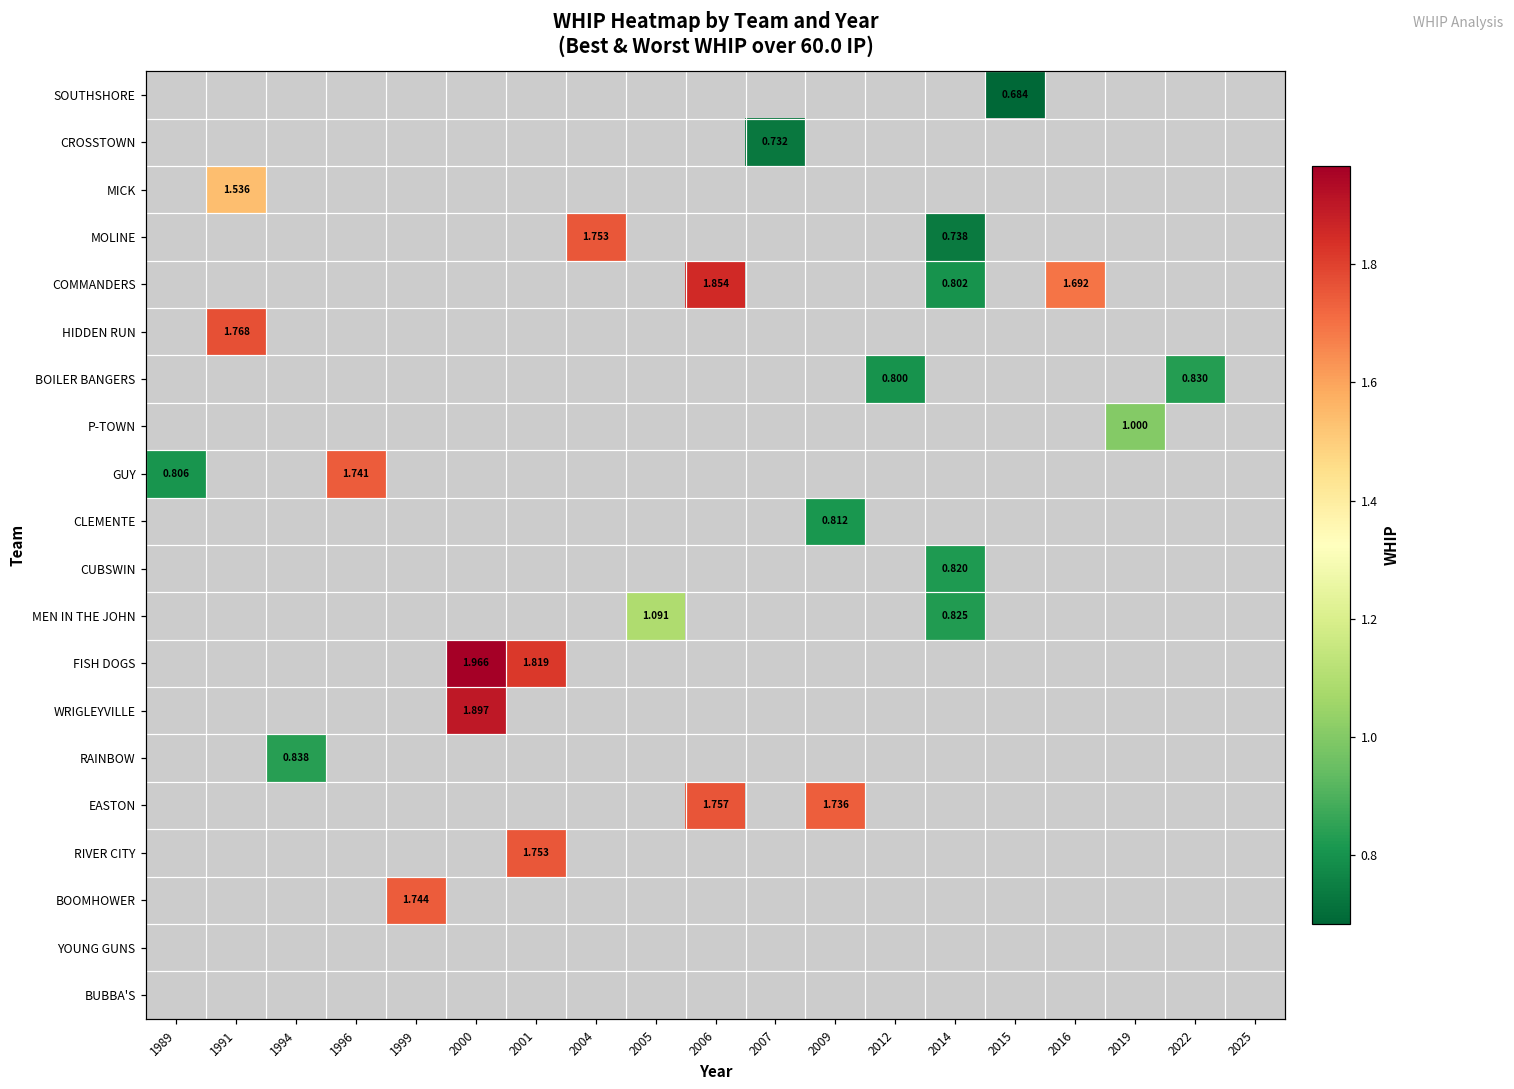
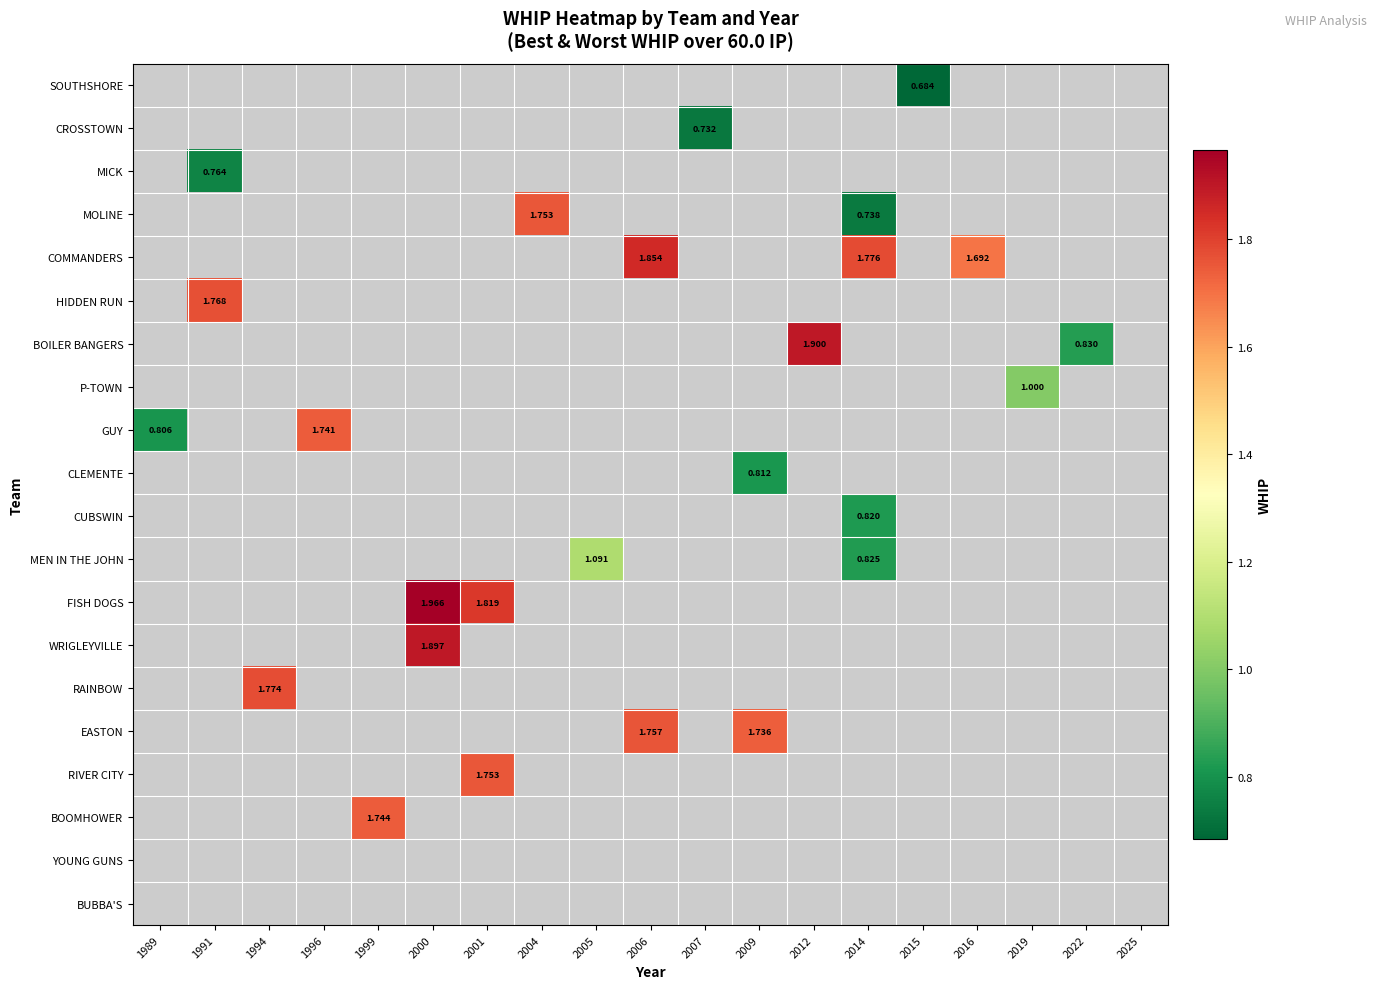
MICK, 1991: 1.536 -> 0.764
COMMANDERS, 2014: 0.802 -> 1.776
BOILER BANGERS, 2012: 0.800 -> 1.900
RAINBOW, 1994: 0.838 -> 1.774
